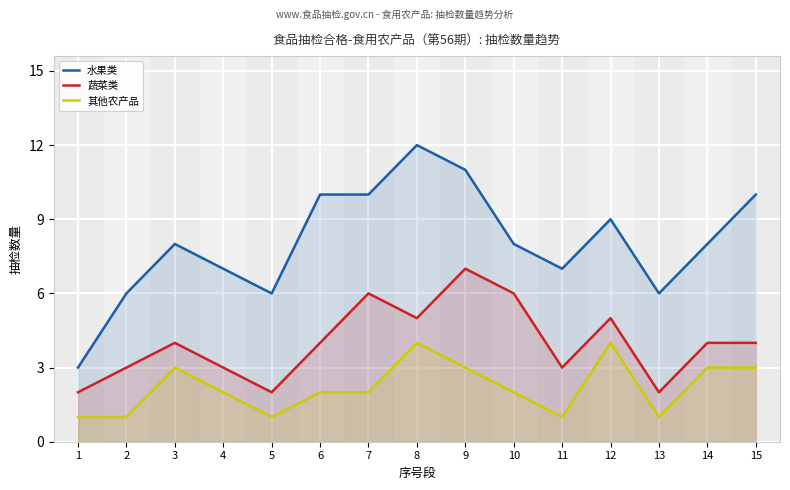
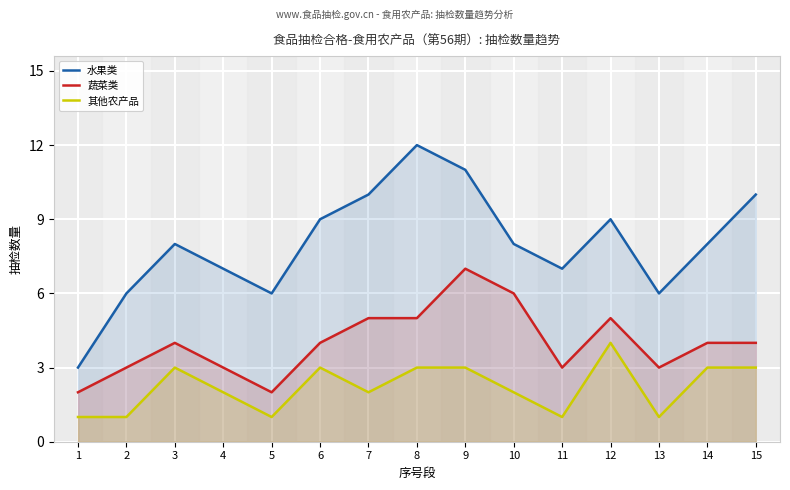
水果类, 6: 10 -> 9
其他农产品, 6: 2 -> 3
蔬菜类, 7: 6 -> 5
其他农产品, 8: 4 -> 3
蔬菜类, 13: 2 -> 3
